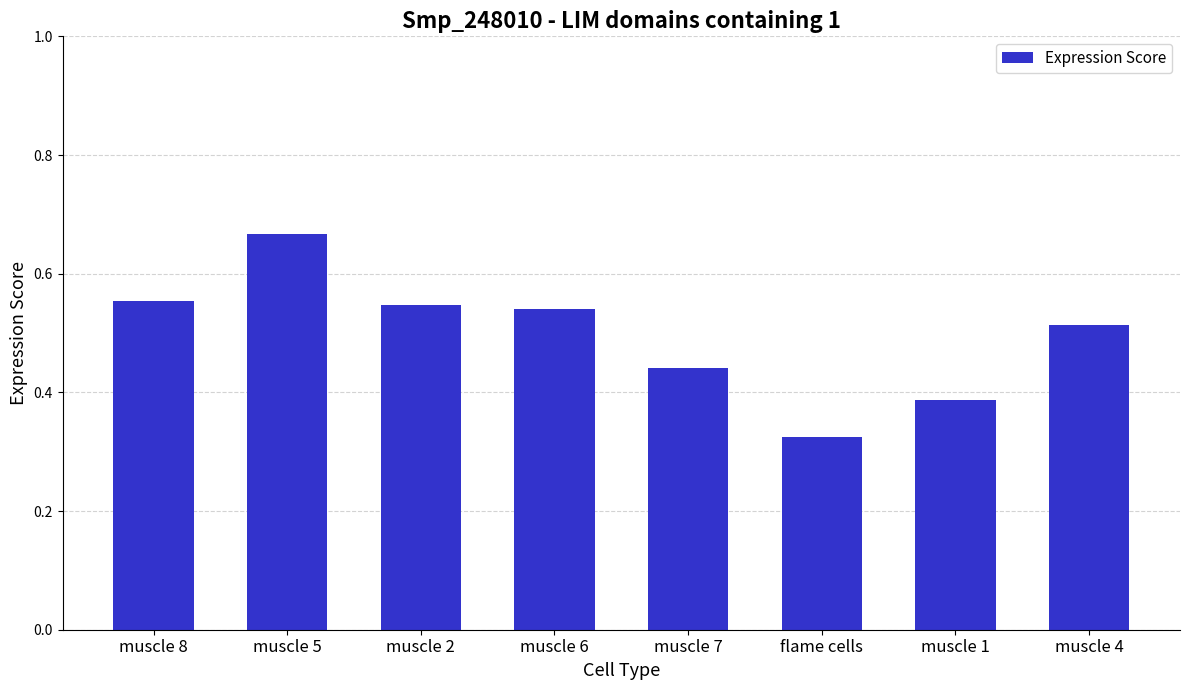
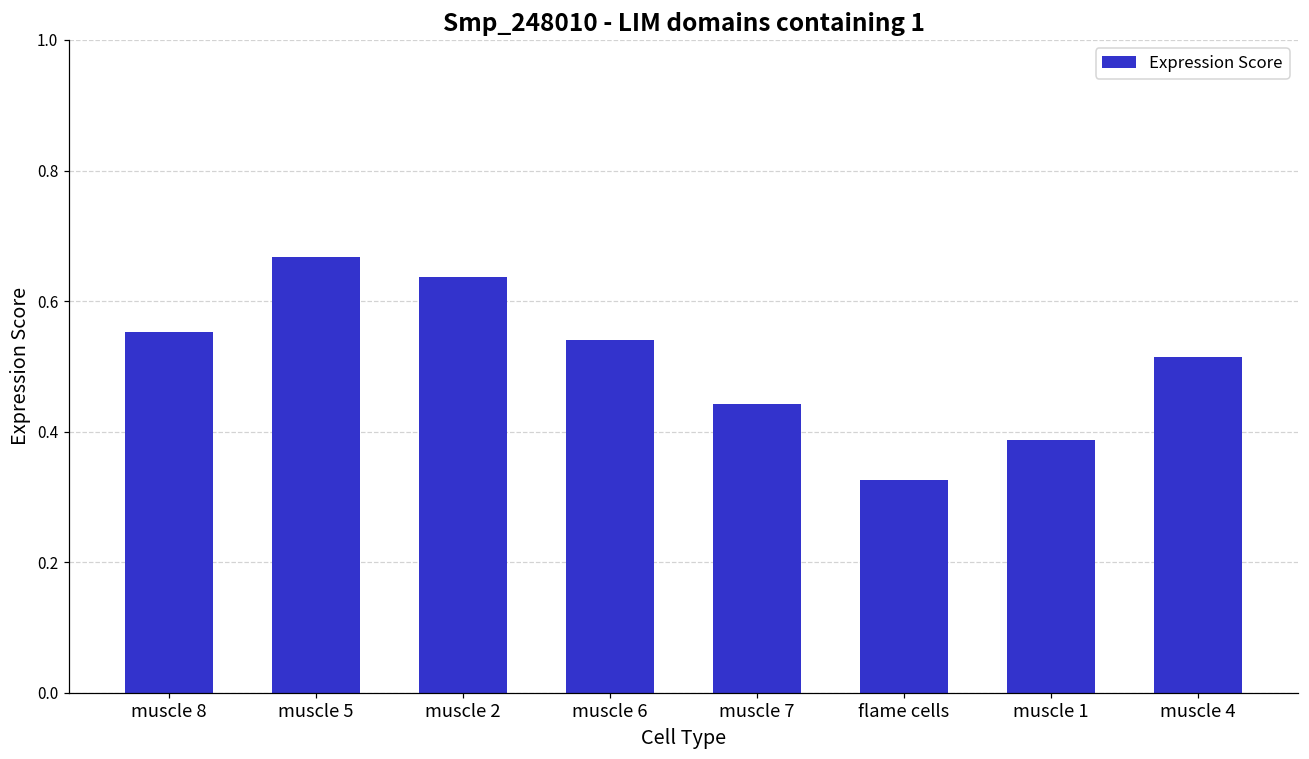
muscle 2: 0.55 -> 0.64
